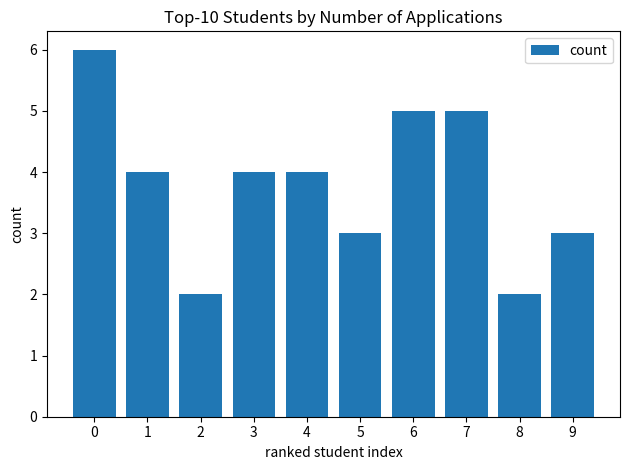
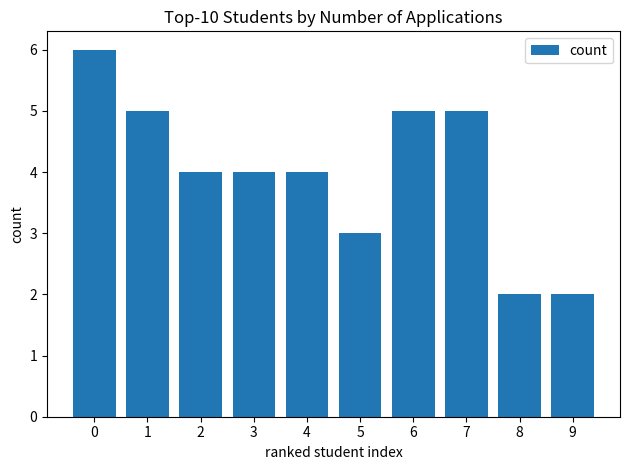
1: 4 -> 5
2: 2 -> 4
9: 3 -> 2
